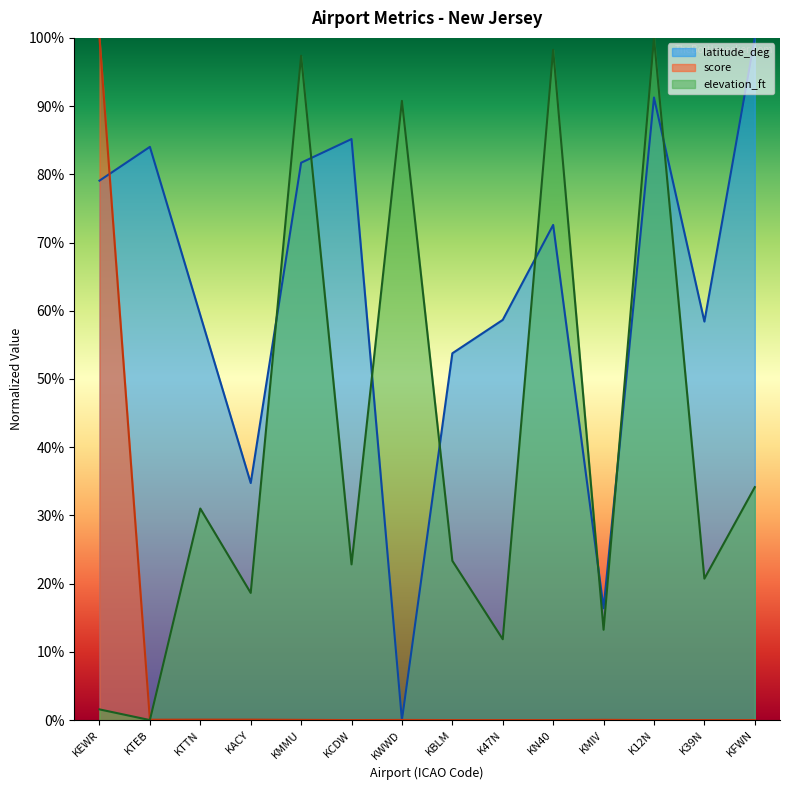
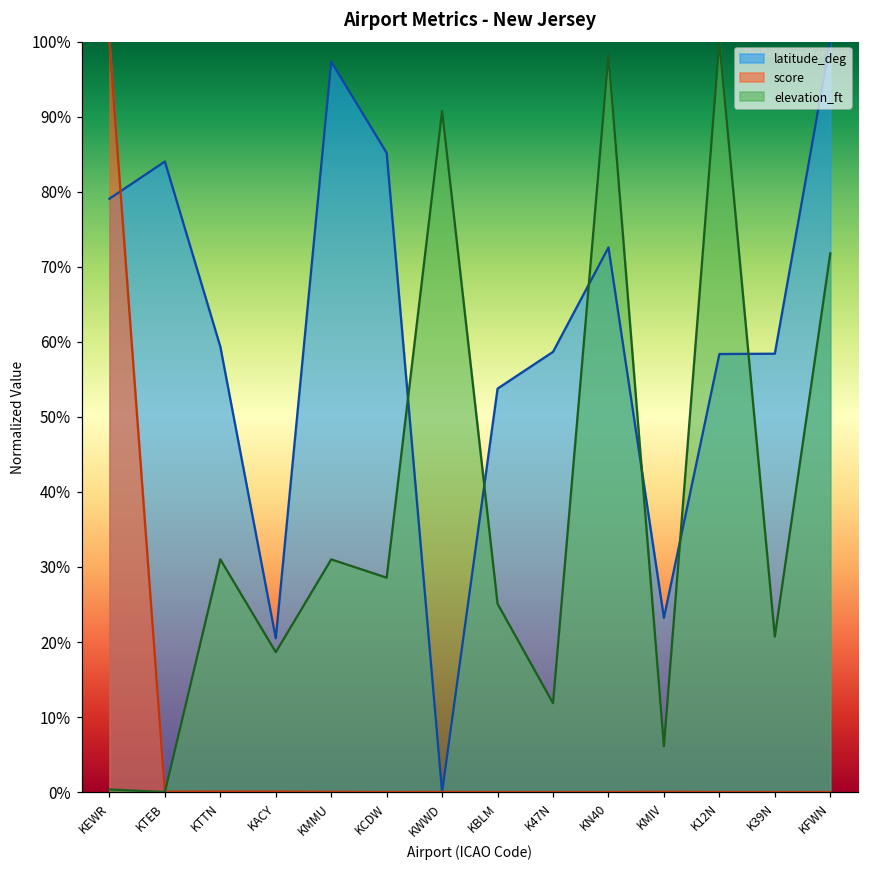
elevation_ft, KEWR: 2% -> 0%
latitude_deg, KACY: 35% -> 20%
latitude_deg, KMMU: 82% -> 97%
elevation_ft, KMMU: 97% -> 31%
elevation_ft, KCDW: 23% -> 29%
elevation_ft, KBLM: 23% -> 25%
latitude_deg, KMIV: 16% -> 23%
elevation_ft, KMIV: 13% -> 6%
latitude_deg, K12N: 91% -> 58%
elevation_ft, KFWN: 34% -> 72%
